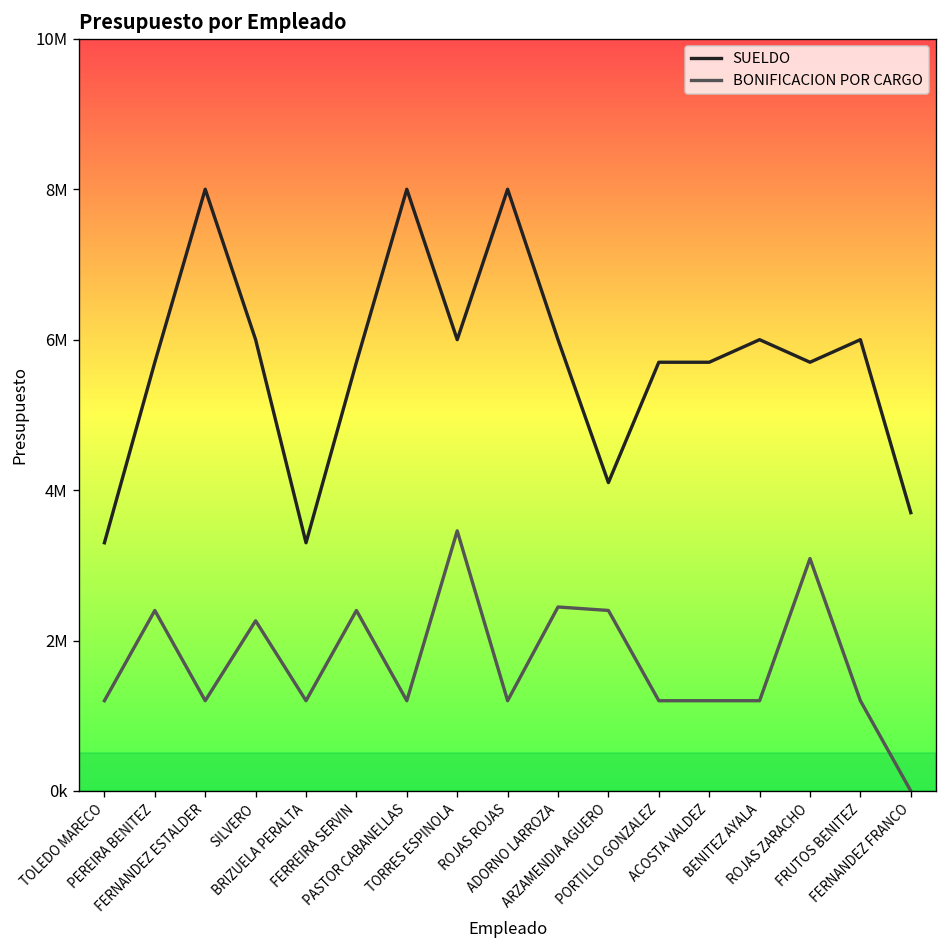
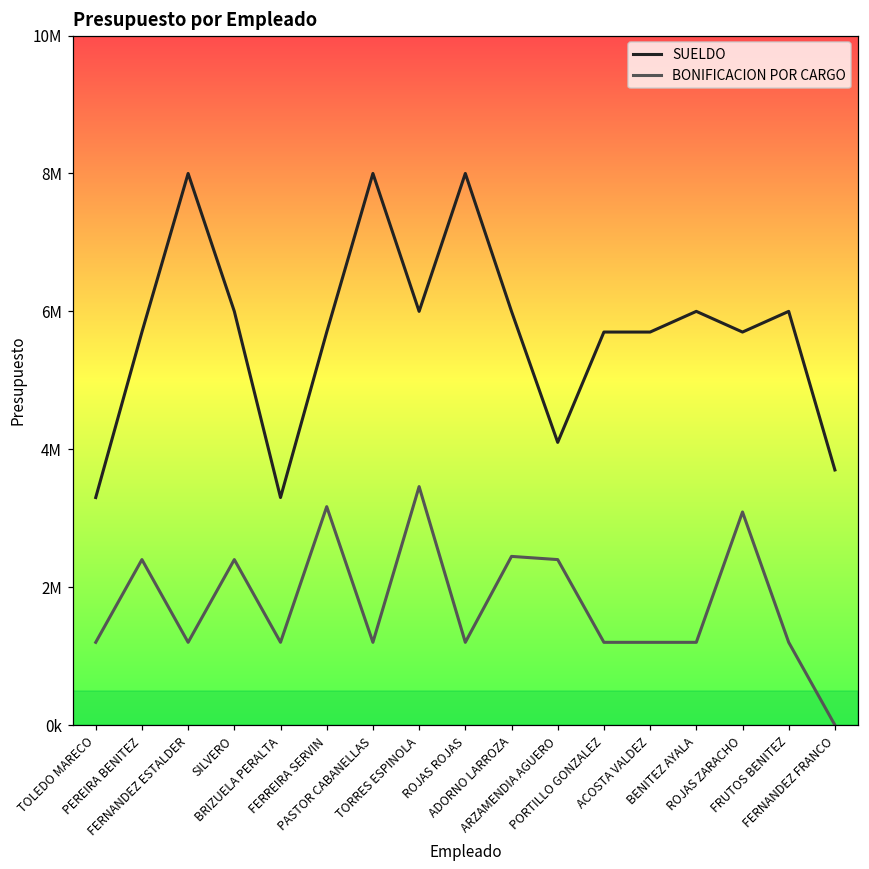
BONIFICACION POR CARGO, SILVERO: 2300000 -> 2400000
BONIFICACION POR CARGO, FERREIRA SERVIN: 2400000 -> 3200000
